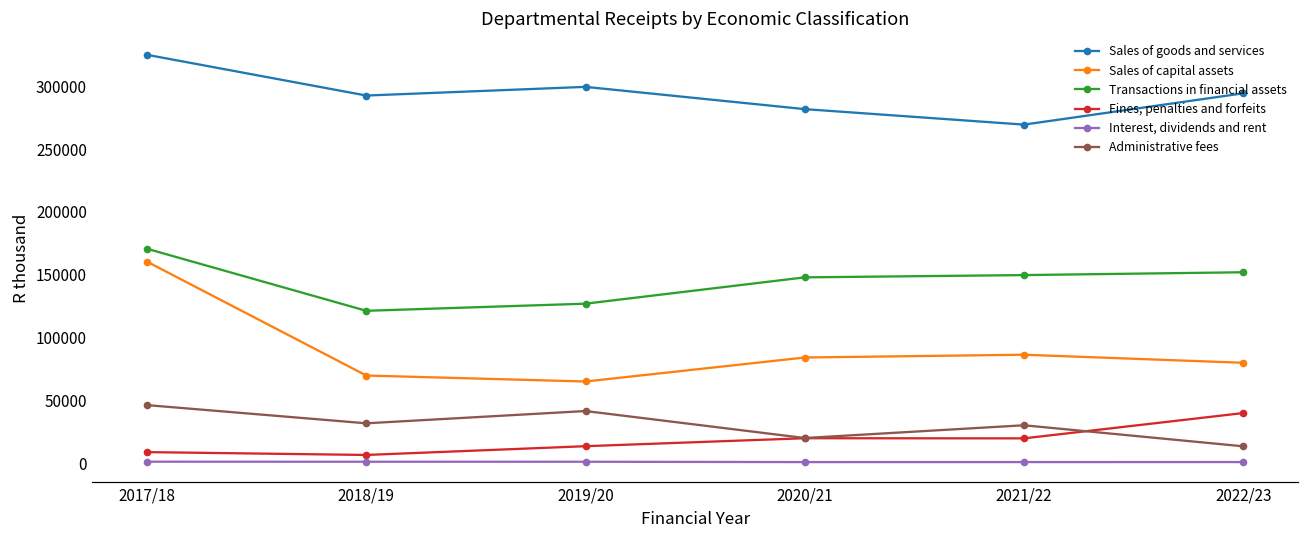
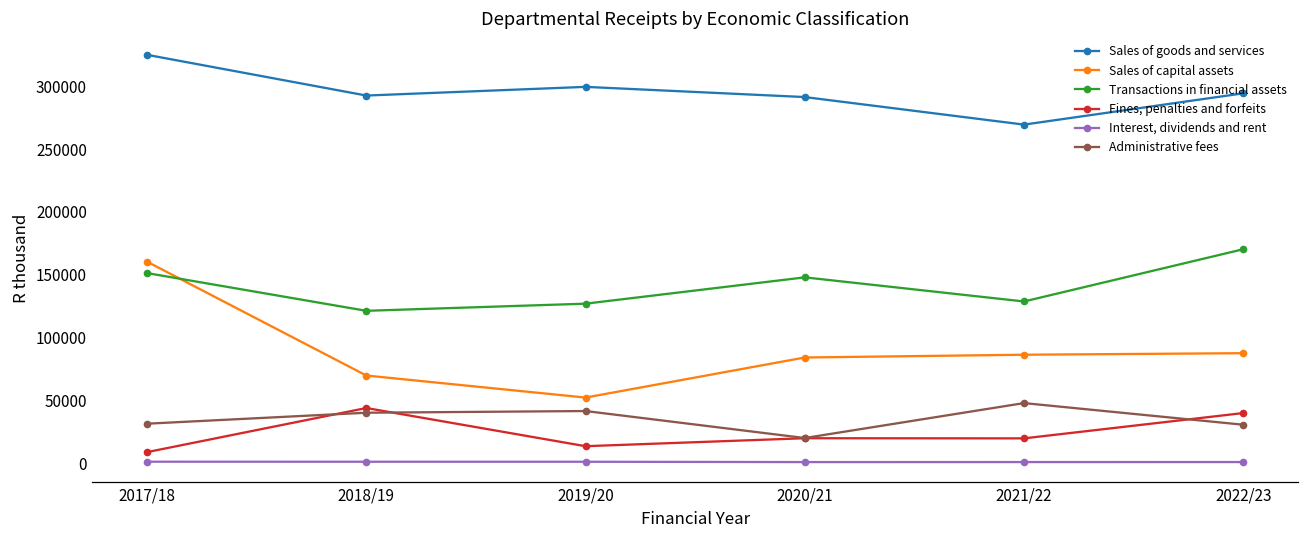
Transactions in financial assets, 2017/18: 171000 -> 151000
Administrative fees, 2017/18: 46000 -> 32000
Fines, penalties and forfeits, 2018/19: 7000 -> 44000
Administrative fees, 2018/19: 32000 -> 40000
Sales of capital assets, 2019/20: 65000 -> 52000
Sales of goods and services, 2020/21: 282000 -> 291000
Transactions in financial assets, 2021/22: 150000 -> 129000
Administrative fees, 2021/22: 30000 -> 48000
Sales of capital assets, 2022/23: 80000 -> 88000
Transactions in financial assets, 2022/23: 152000 -> 170000
Administrative fees, 2022/23: 14000 -> 31000
